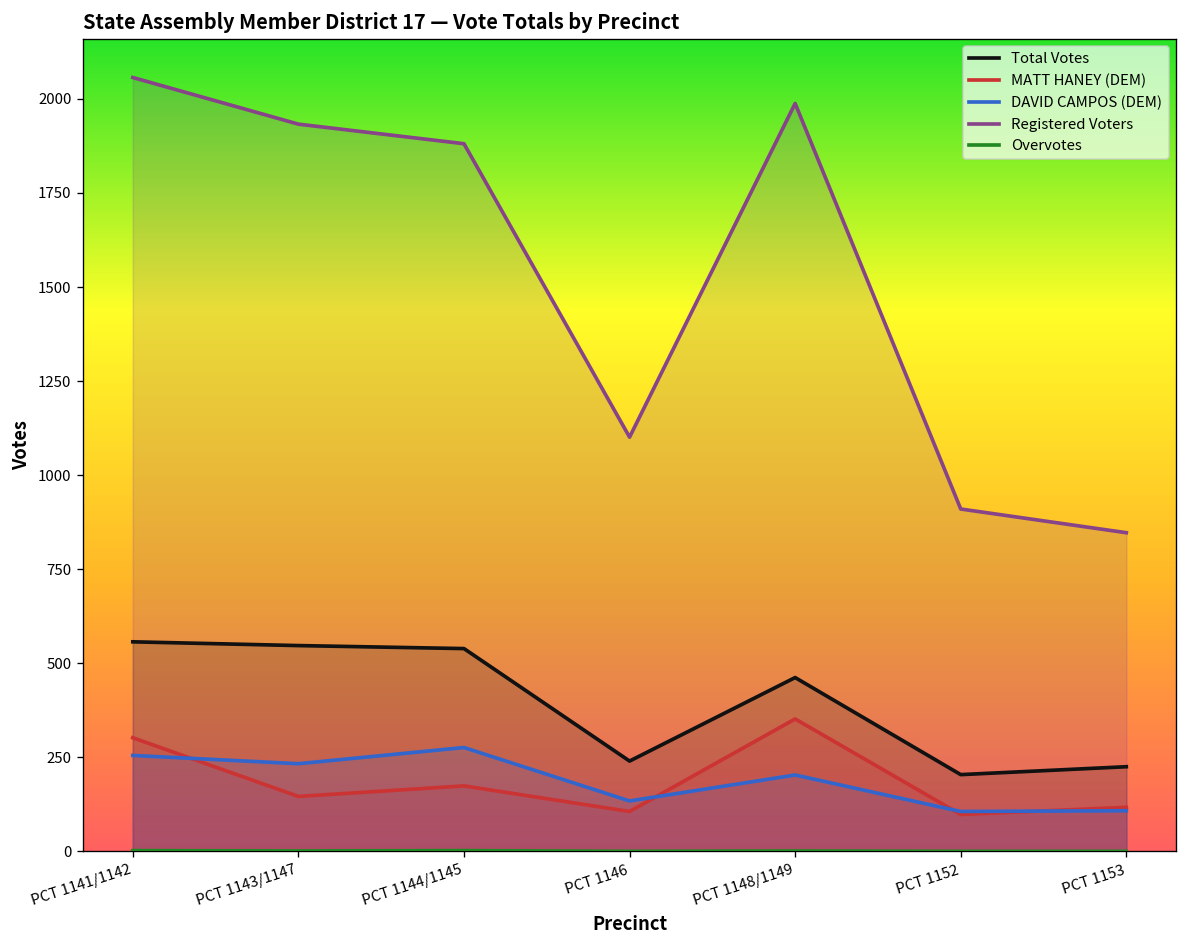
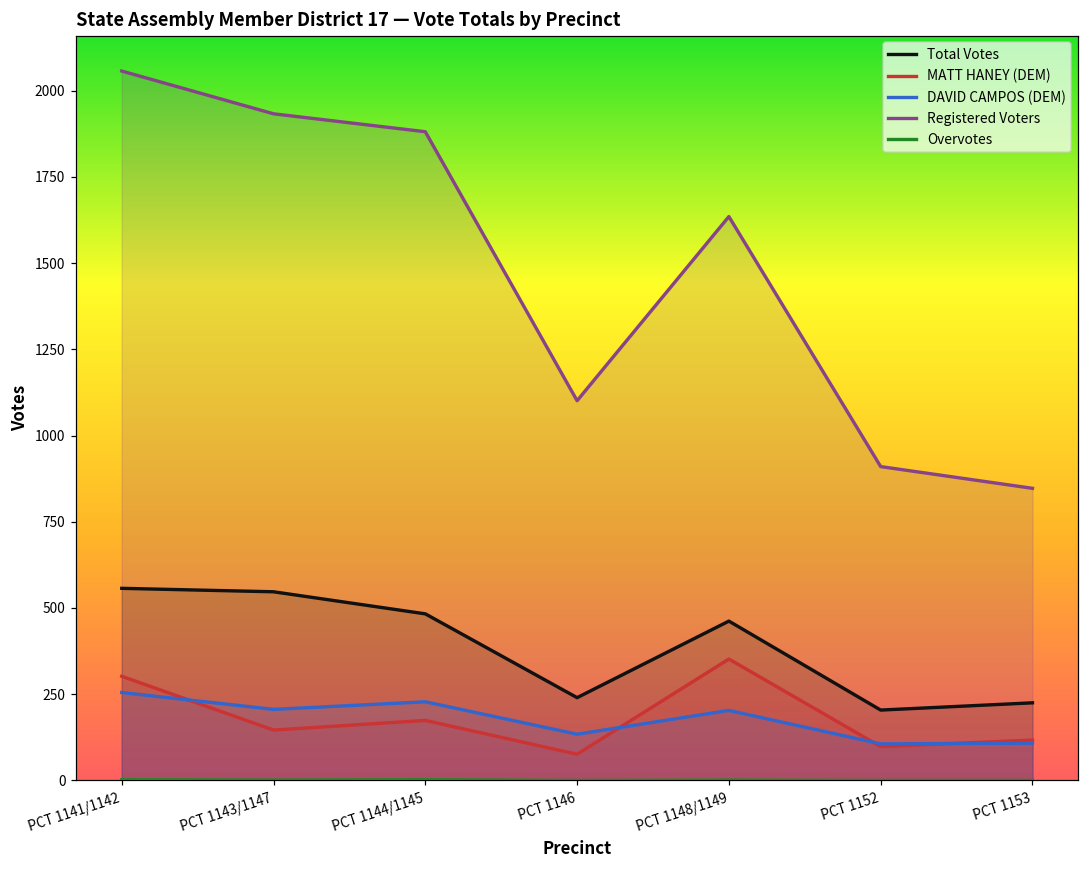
DAVID CAMPOS (DEM), PCT 1143/1147: 230 -> 210
Total Votes, PCT 1144/1145: 540 -> 480
DAVID CAMPOS (DEM), PCT 1144/1145: 280 -> 230
MATT HANEY (DEM), PCT 1146: 110 -> 80
Registered Voters, PCT 1148/1149: 1990 -> 1640
